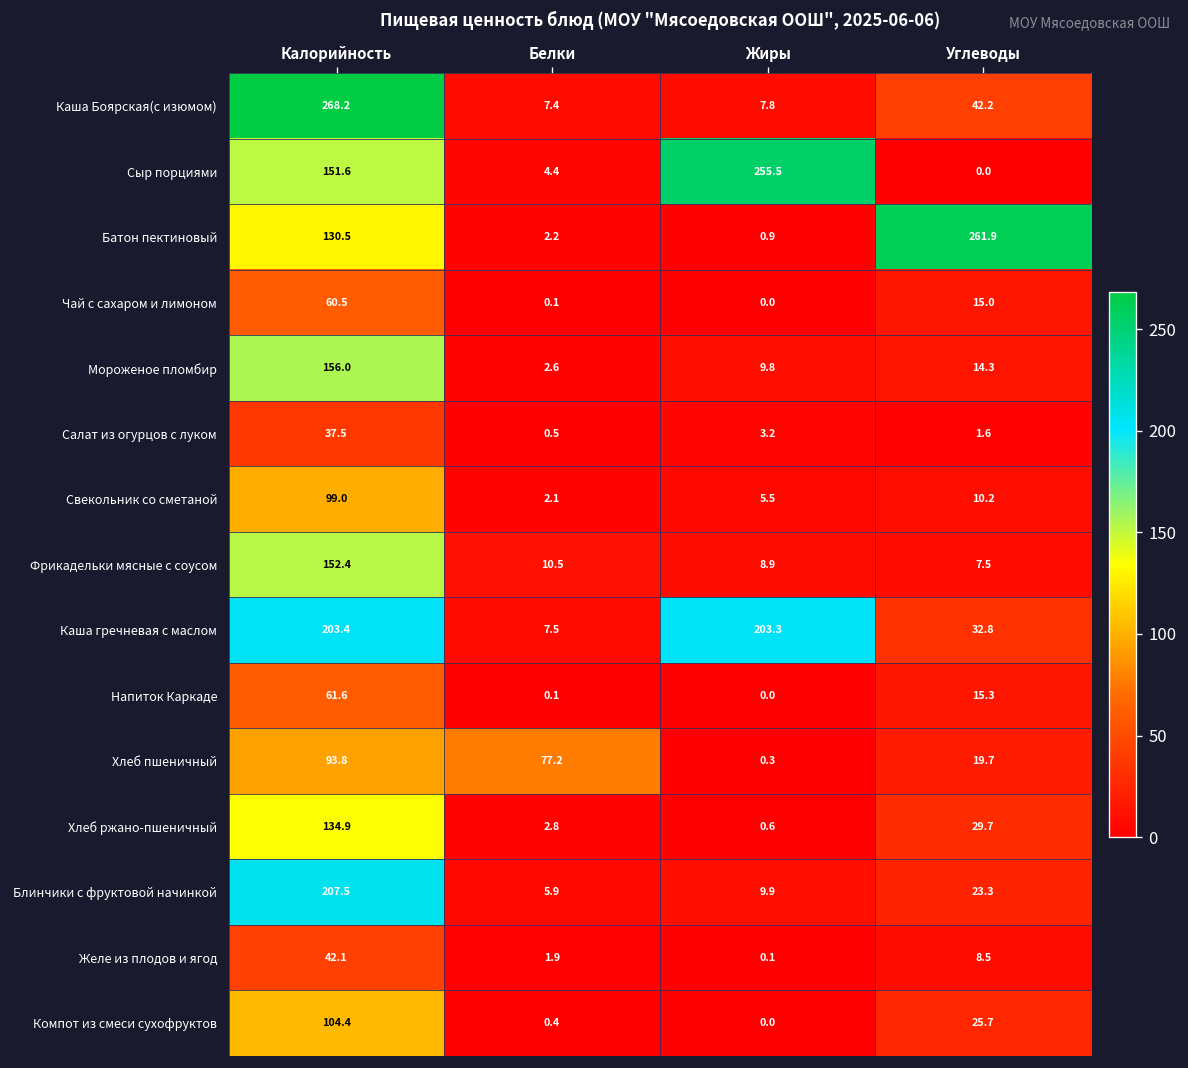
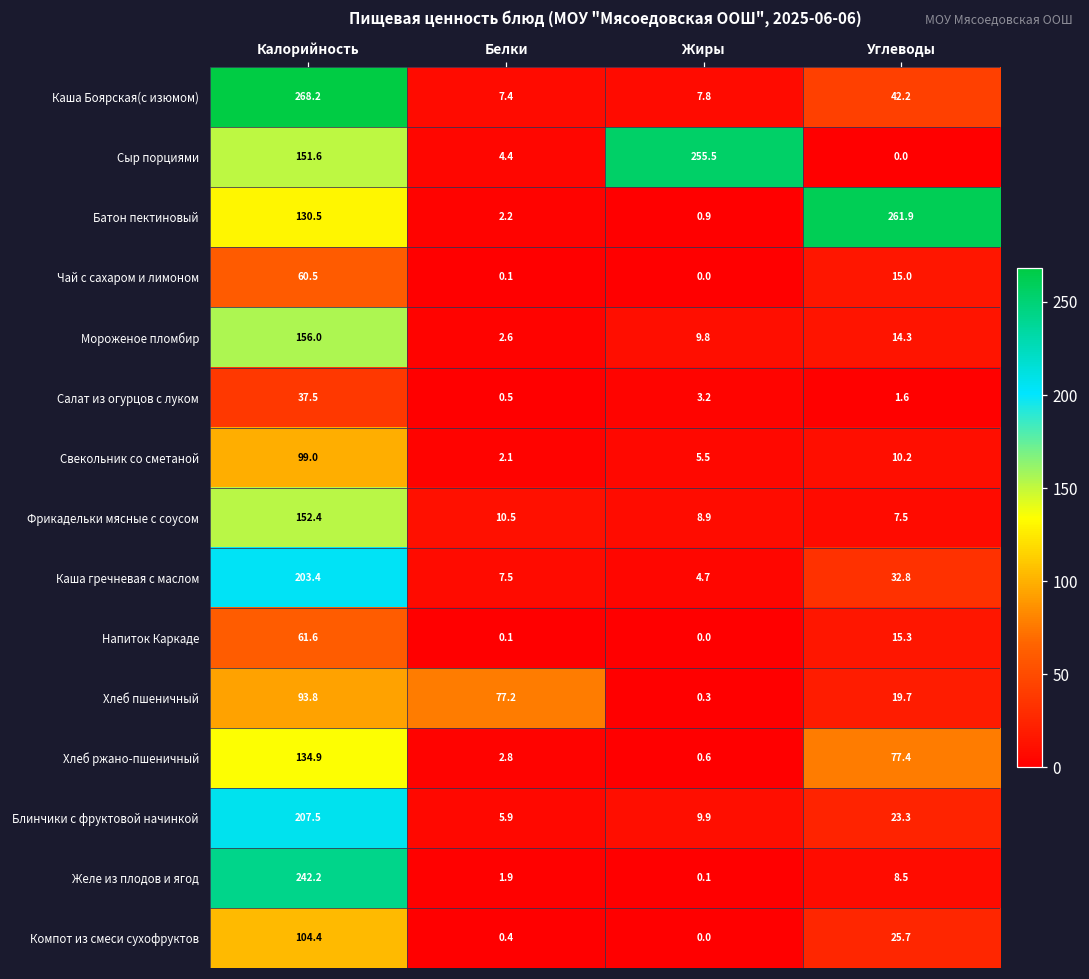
Каша гречневая с маслом, Жиры: 203.3 -> 4.7
Хлеб ржано-пшеничный, Углеводы: 29.7 -> 77.4
Желе из плодов и ягод, Калорийность: 42.1 -> 242.2
